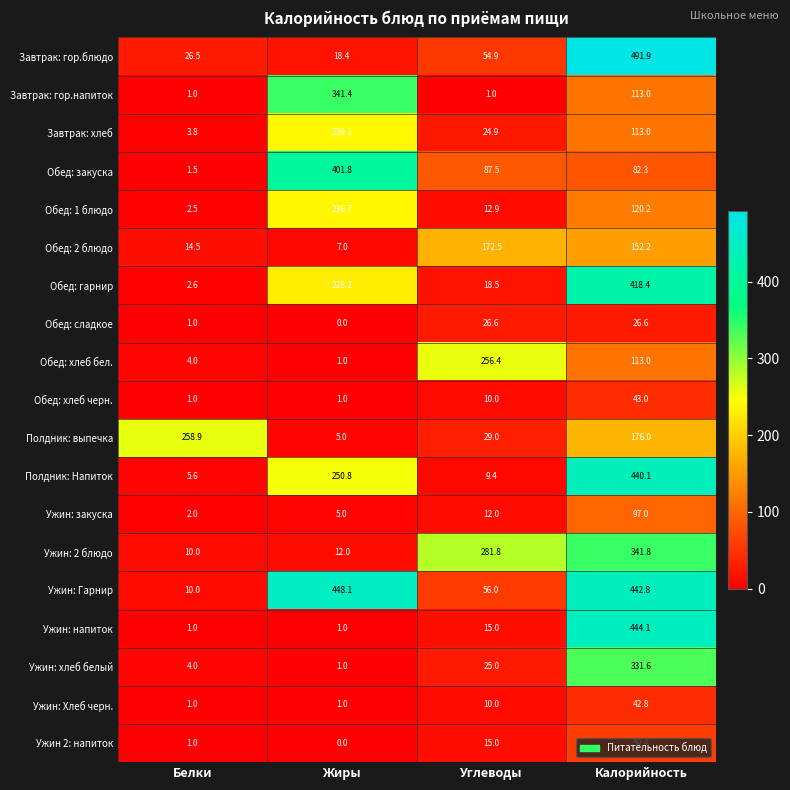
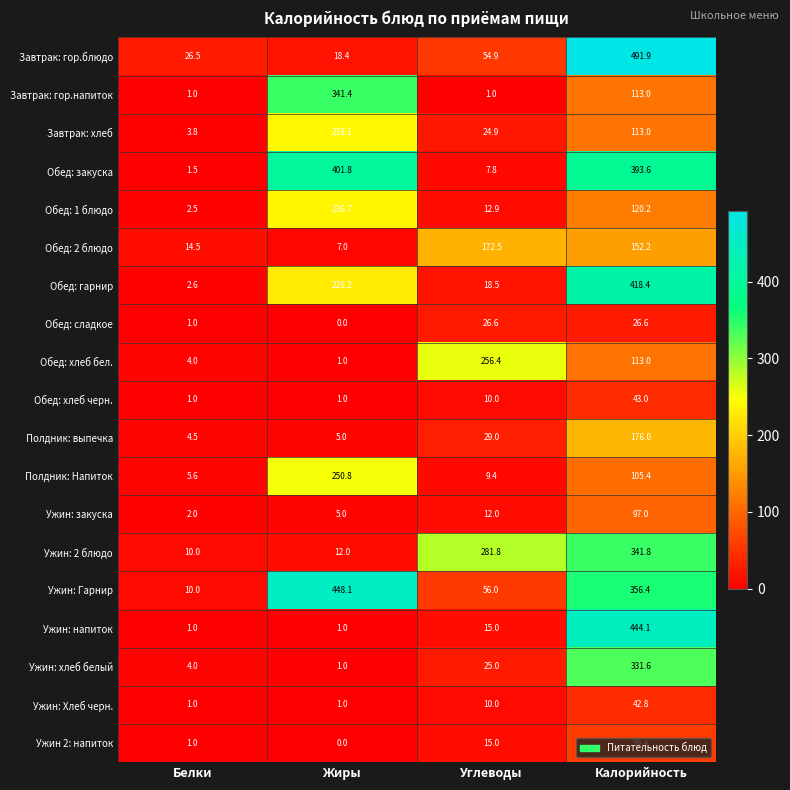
Обед: закуска, Углеводы: 87.5 -> 7.8
Обед: закуска, Калорийность: 82.3 -> 393.6
Полдник: выпечка, Белки: 258.9 -> 4.5
Полдник: Напиток, Калорийность: 440.1 -> 105.4
Ужин: Гарнир, Калорийность: 442.8 -> 356.4
